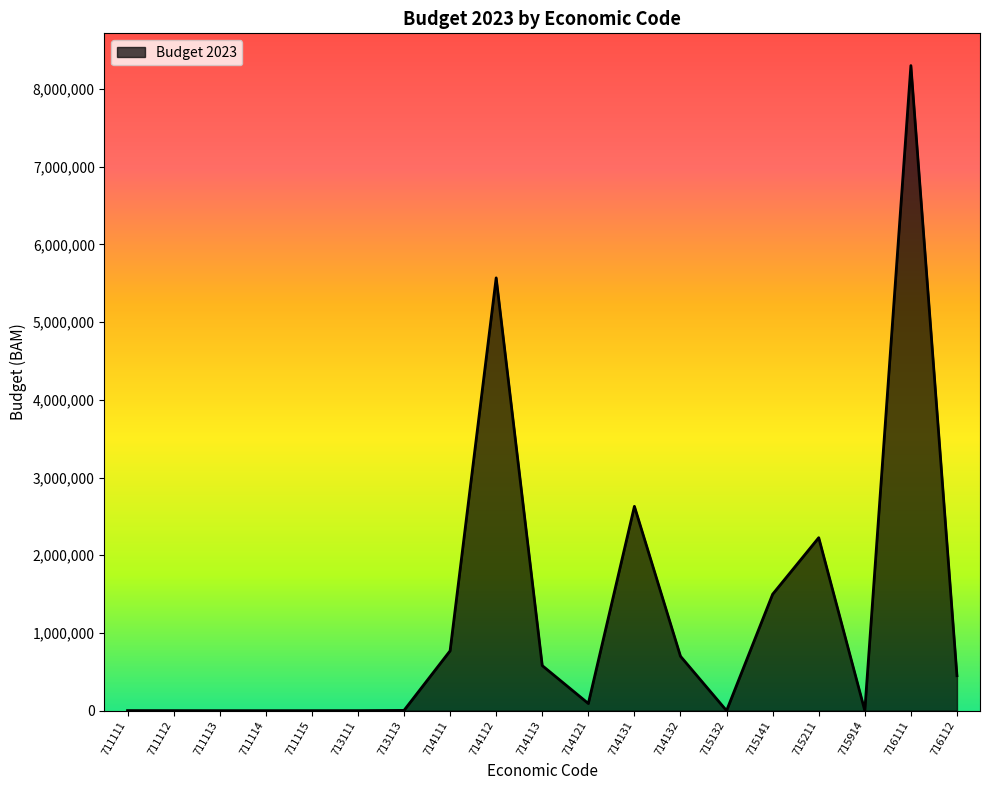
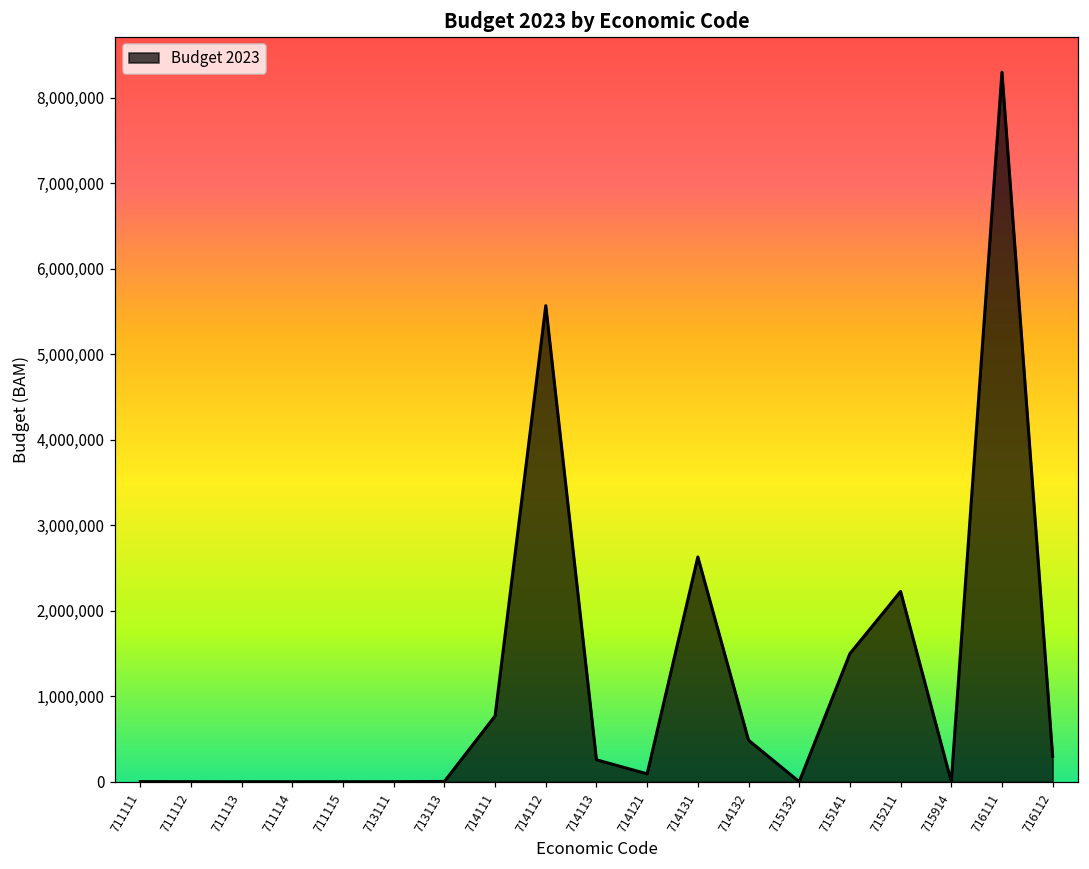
714113: 600,000 -> 300,000
714132: 700,000 -> 500,000
716112: 500,000 -> 300,000
